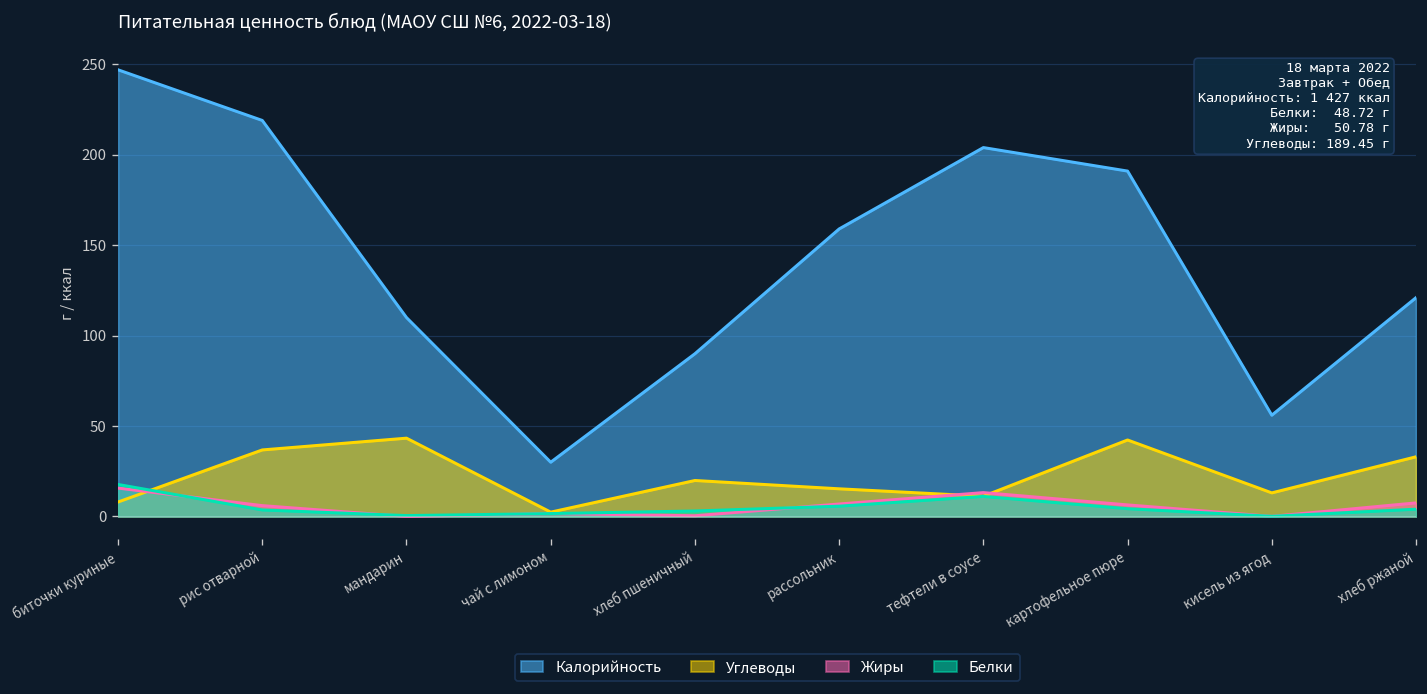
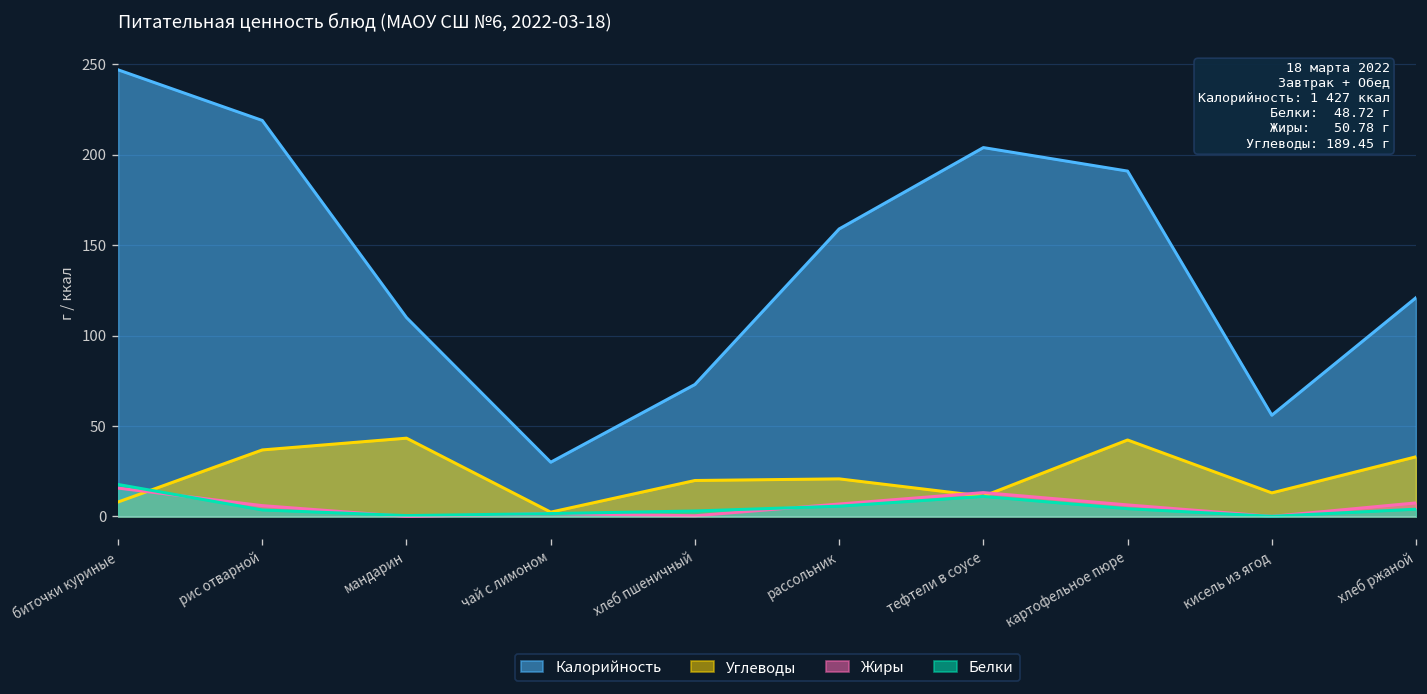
Калорийность, хлеб пшеничный: 90 -> 73
Углеводы, рассольник: 15 -> 21
